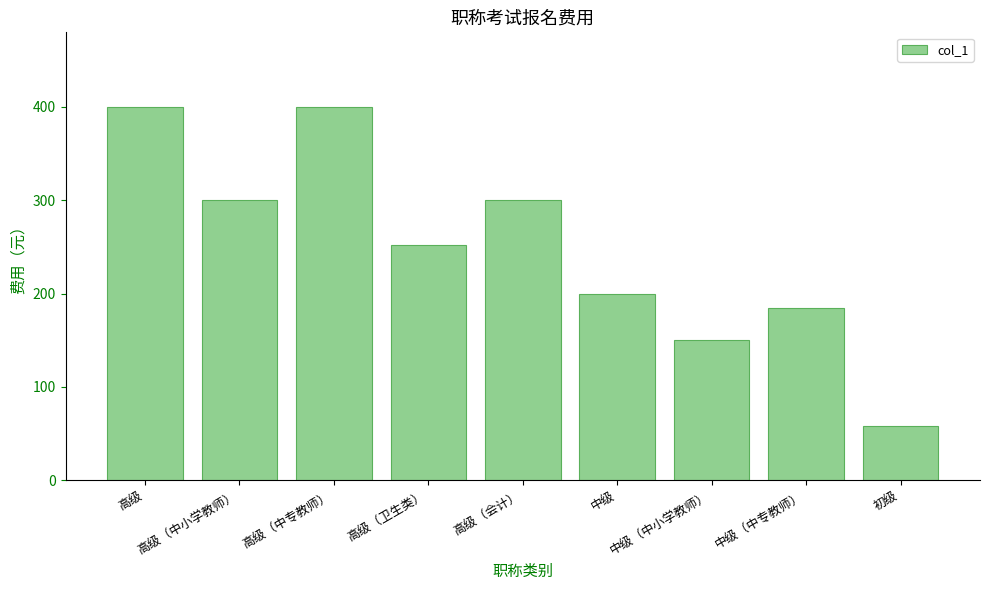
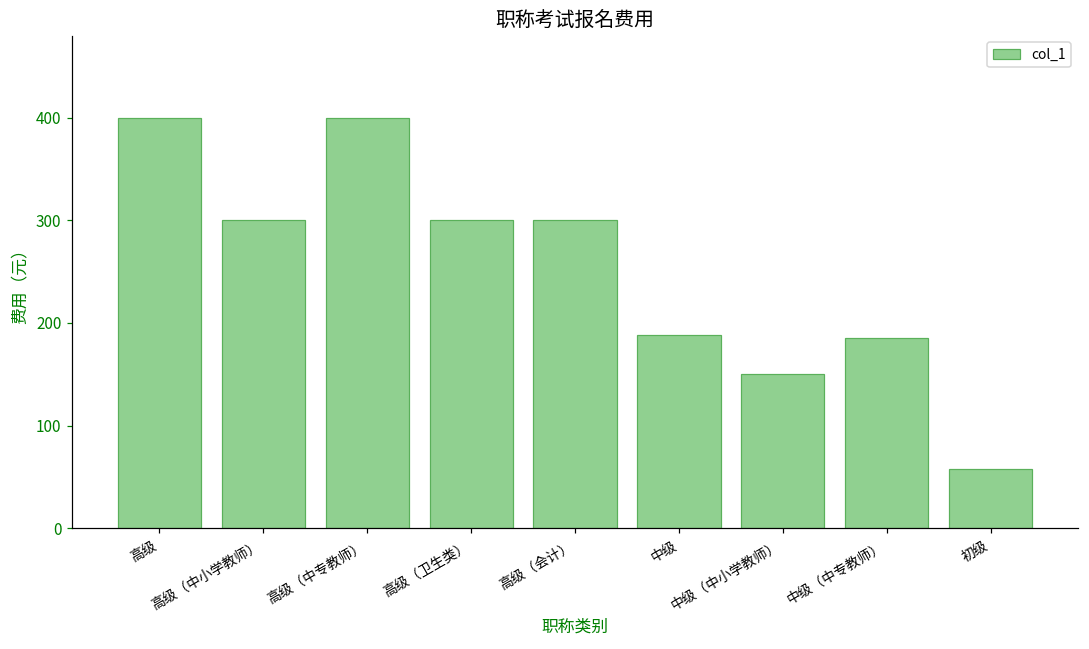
高级（卫生类）: 250 -> 300
中级: 200 -> 190
